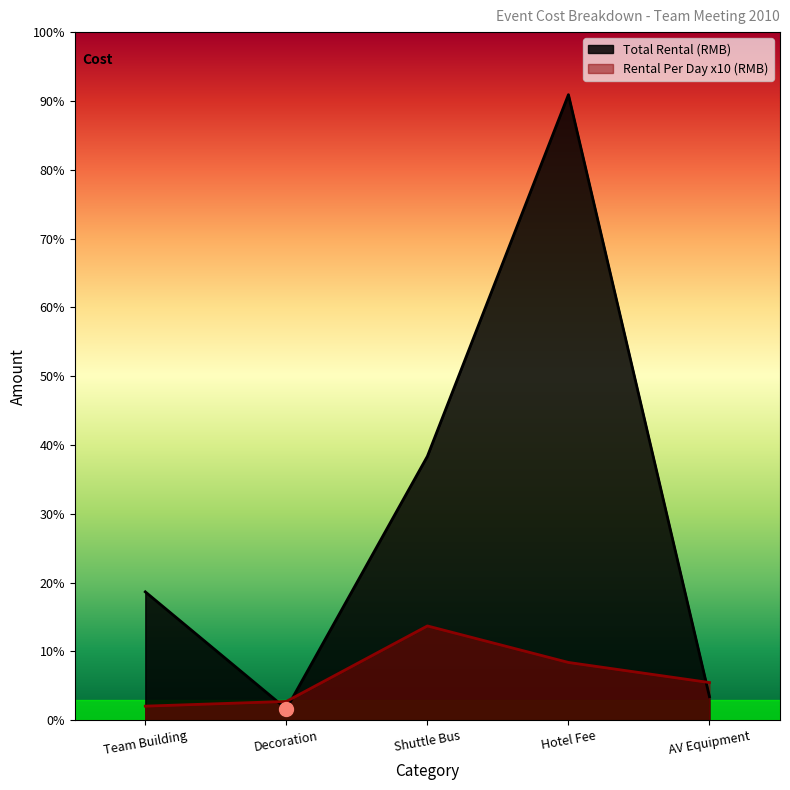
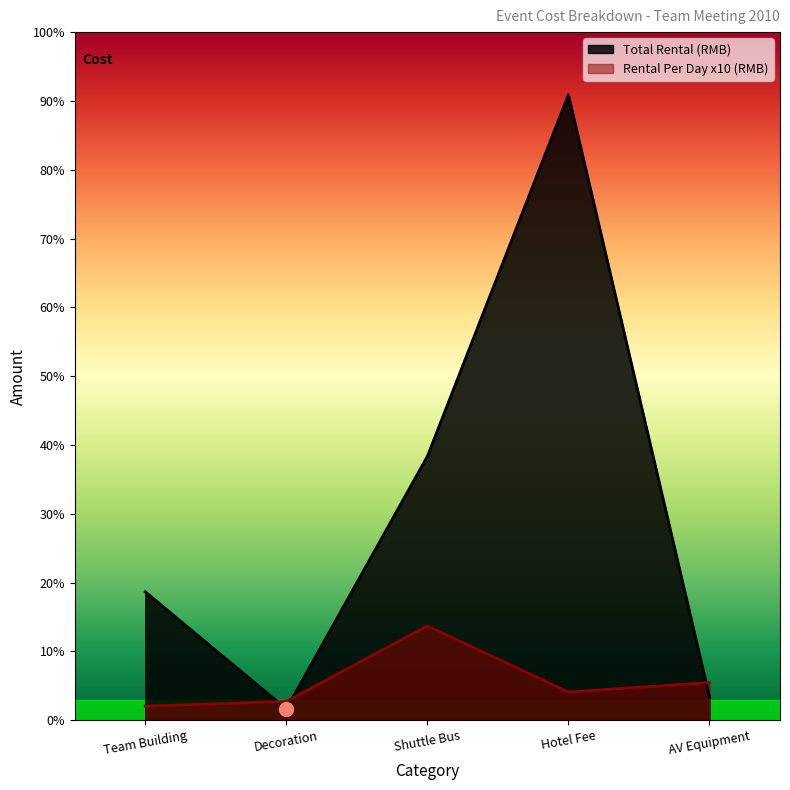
Rental Per Day x10 (RMB), Hotel Fee: 8% -> 4%
